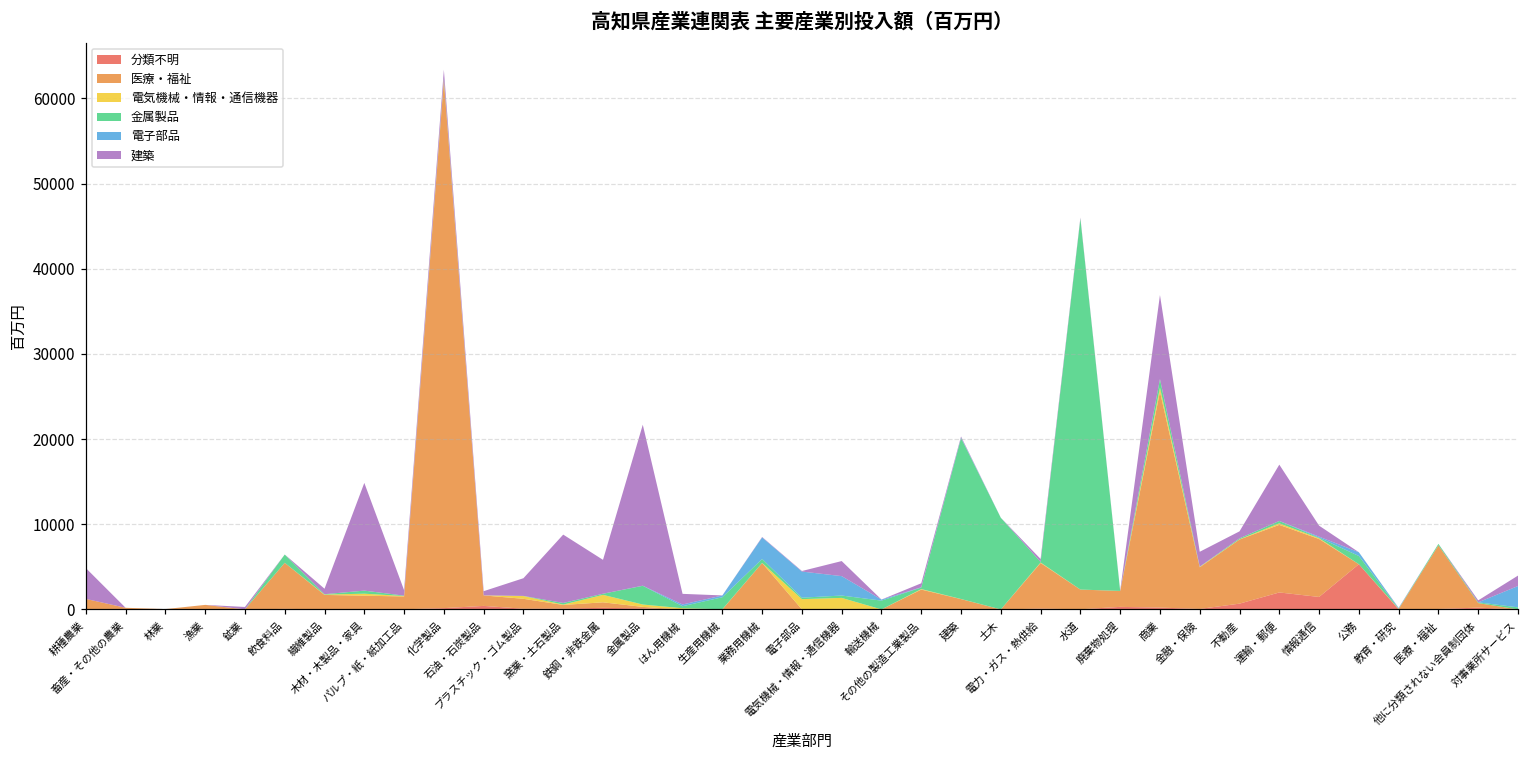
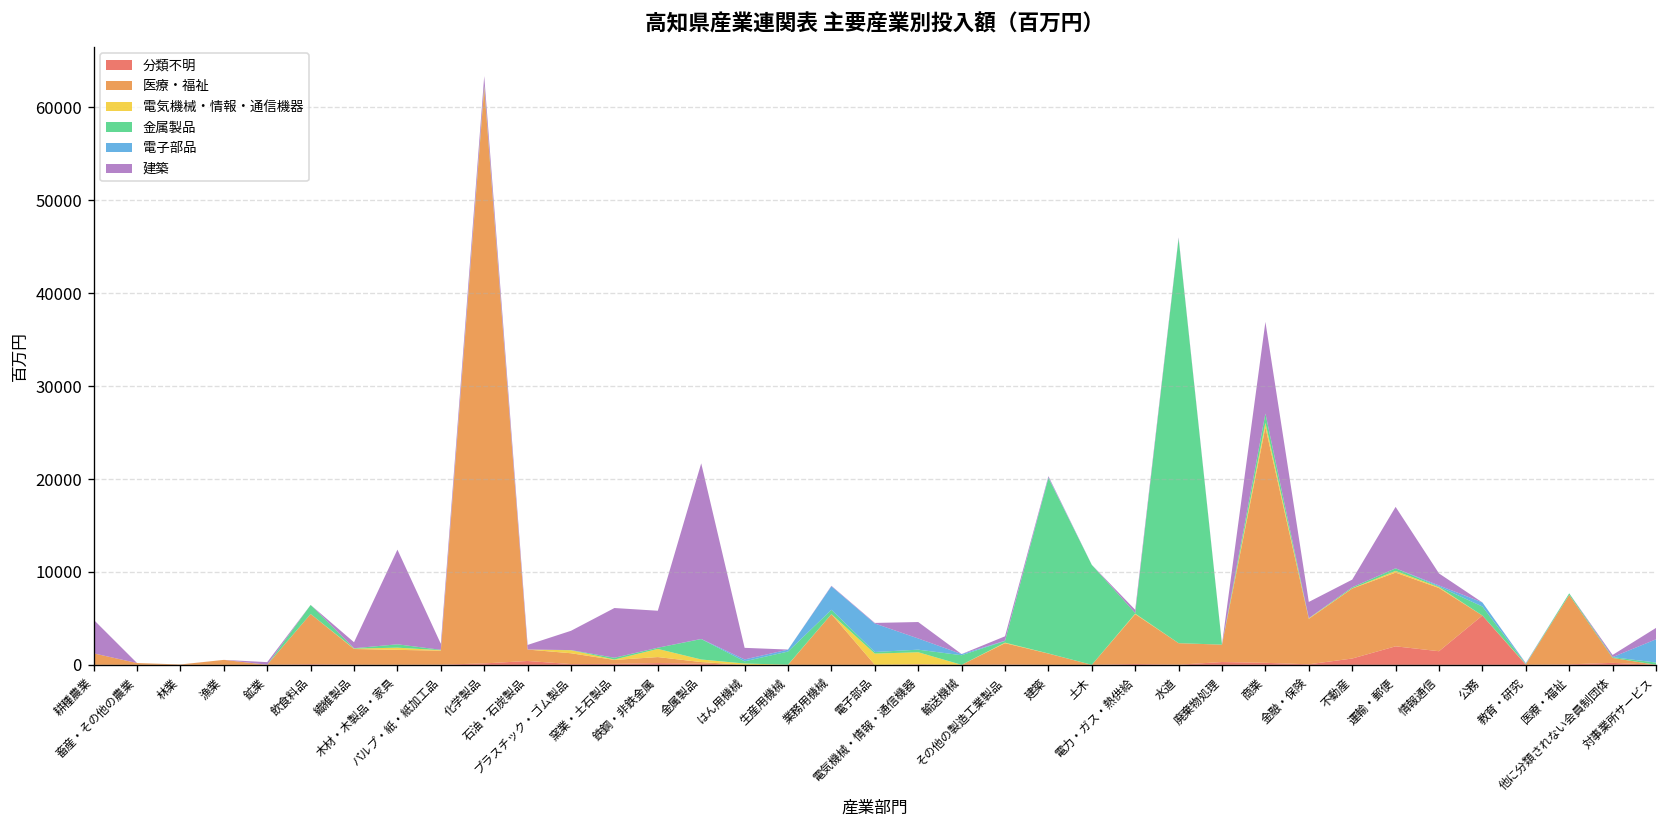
建築, 木材・木製品・家具: 13000 -> 10000
建築, 窯業・土石製品: 8000 -> 5000
電子部品, 電気機械・情報・通信機器: 2000 -> 1000
